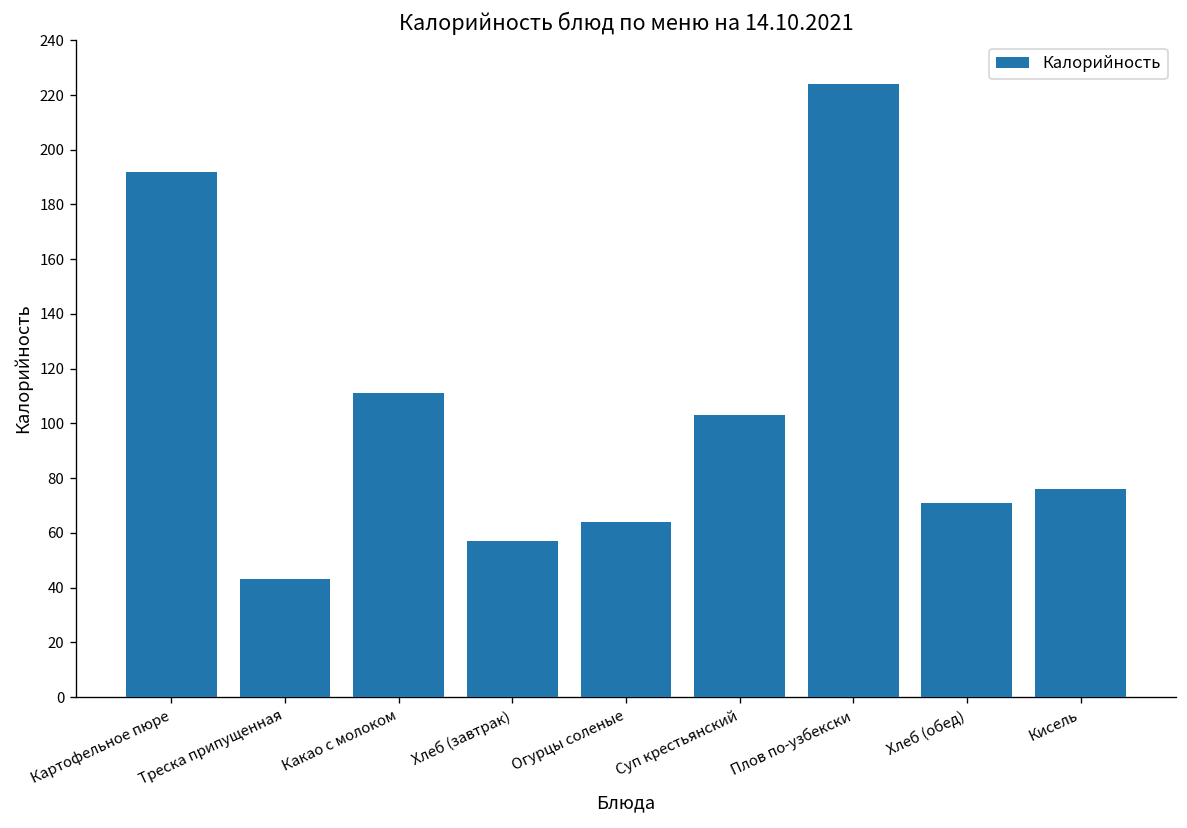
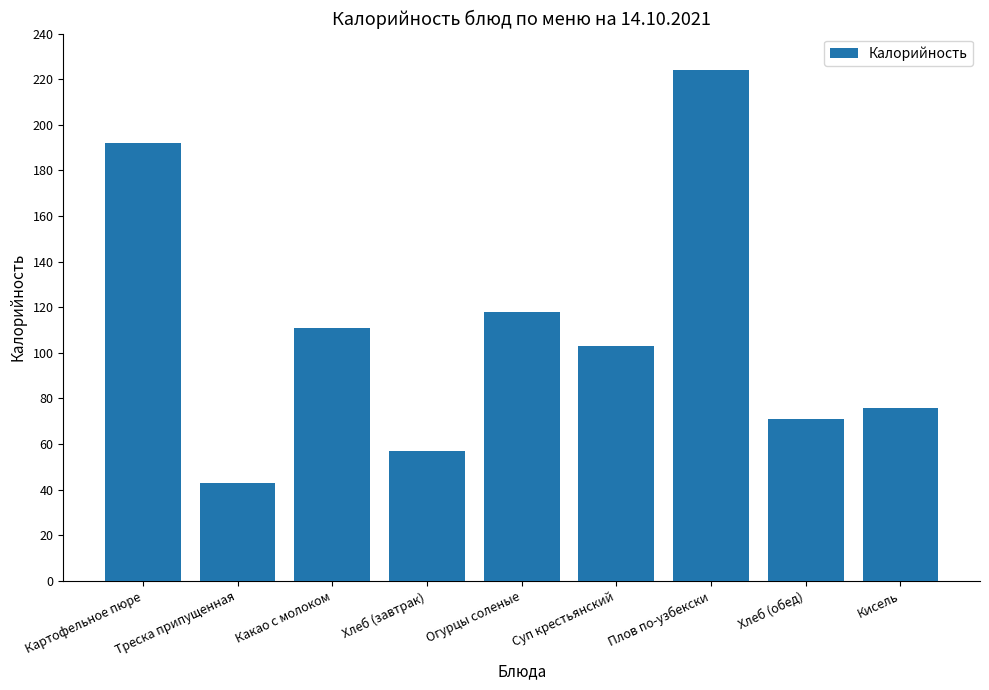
Огурцы соленые: 64 -> 118
